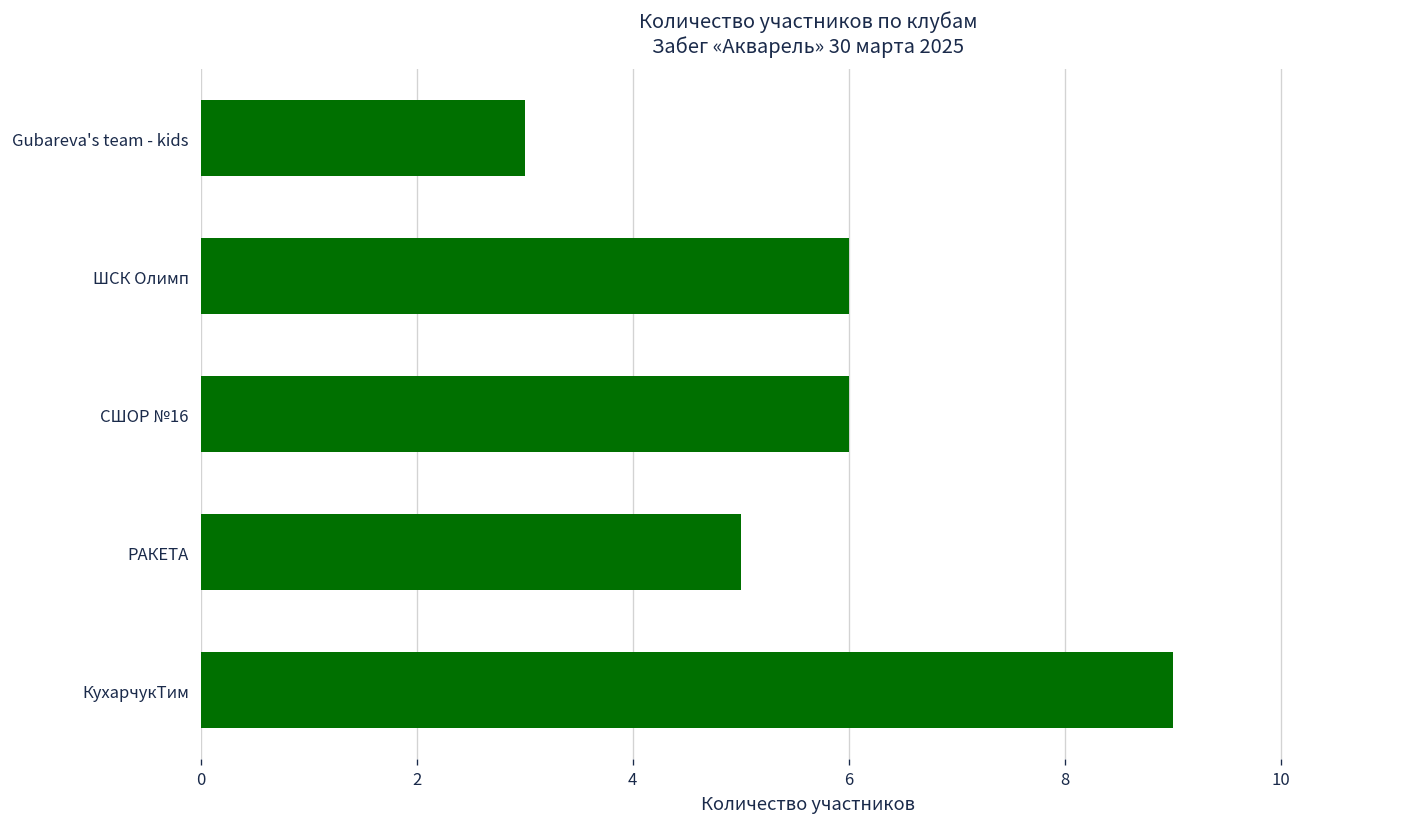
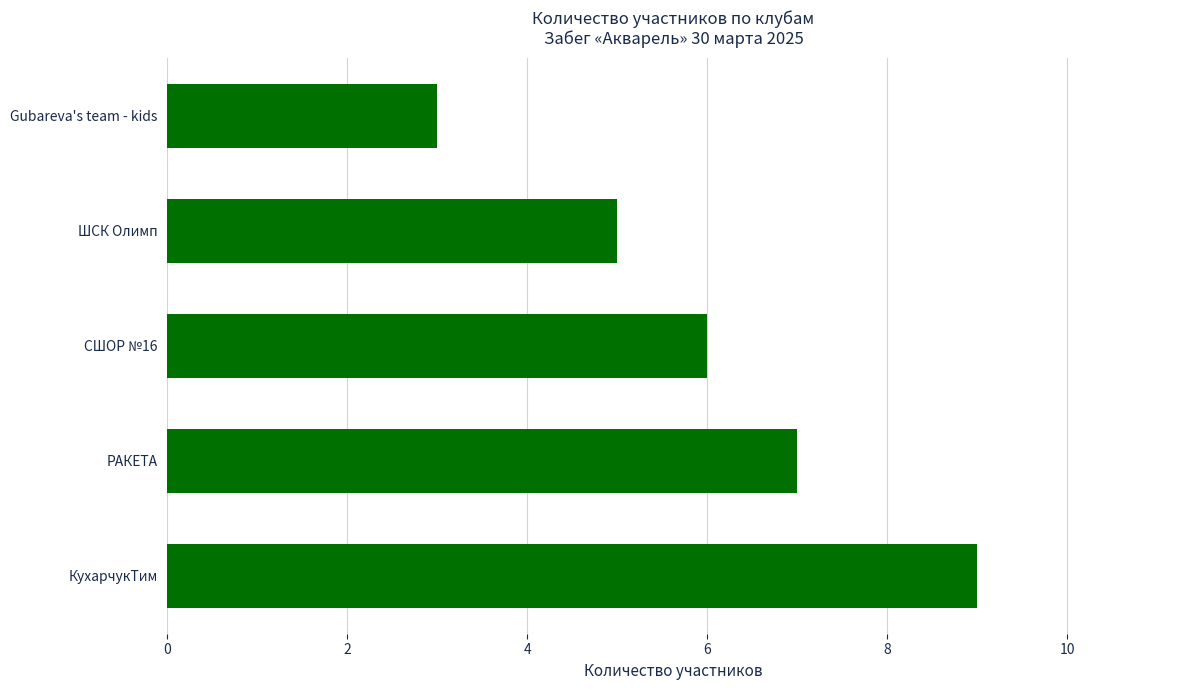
ШСК Олимп: 6 -> 5
РАКЕТА: 5 -> 7
